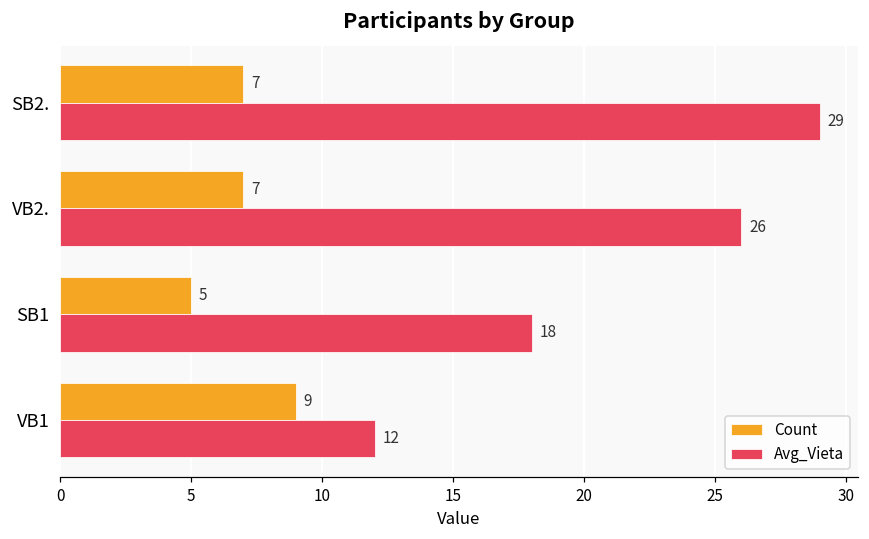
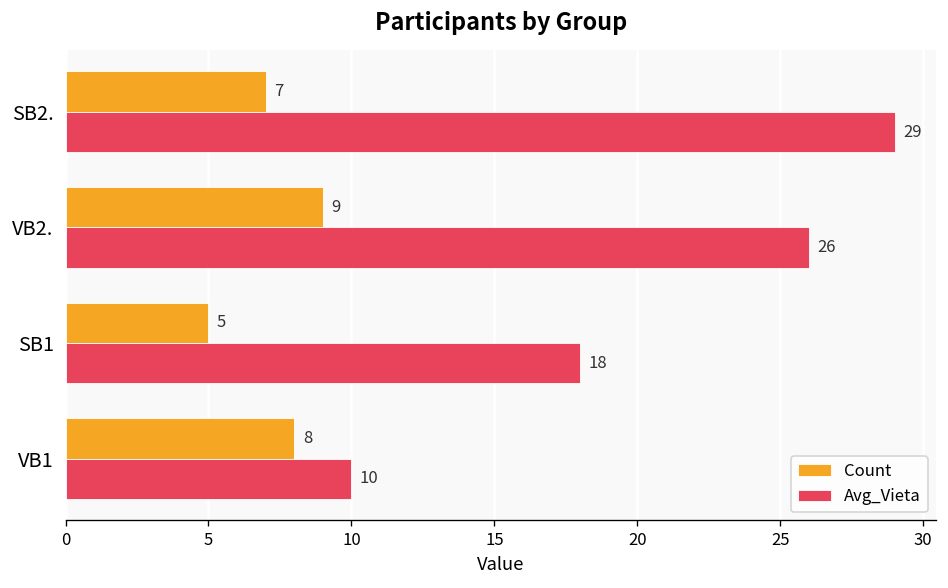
Count, VB2.: 7 -> 9
Count, VB1: 9 -> 8
Avg_Vieta, VB1: 12 -> 10
